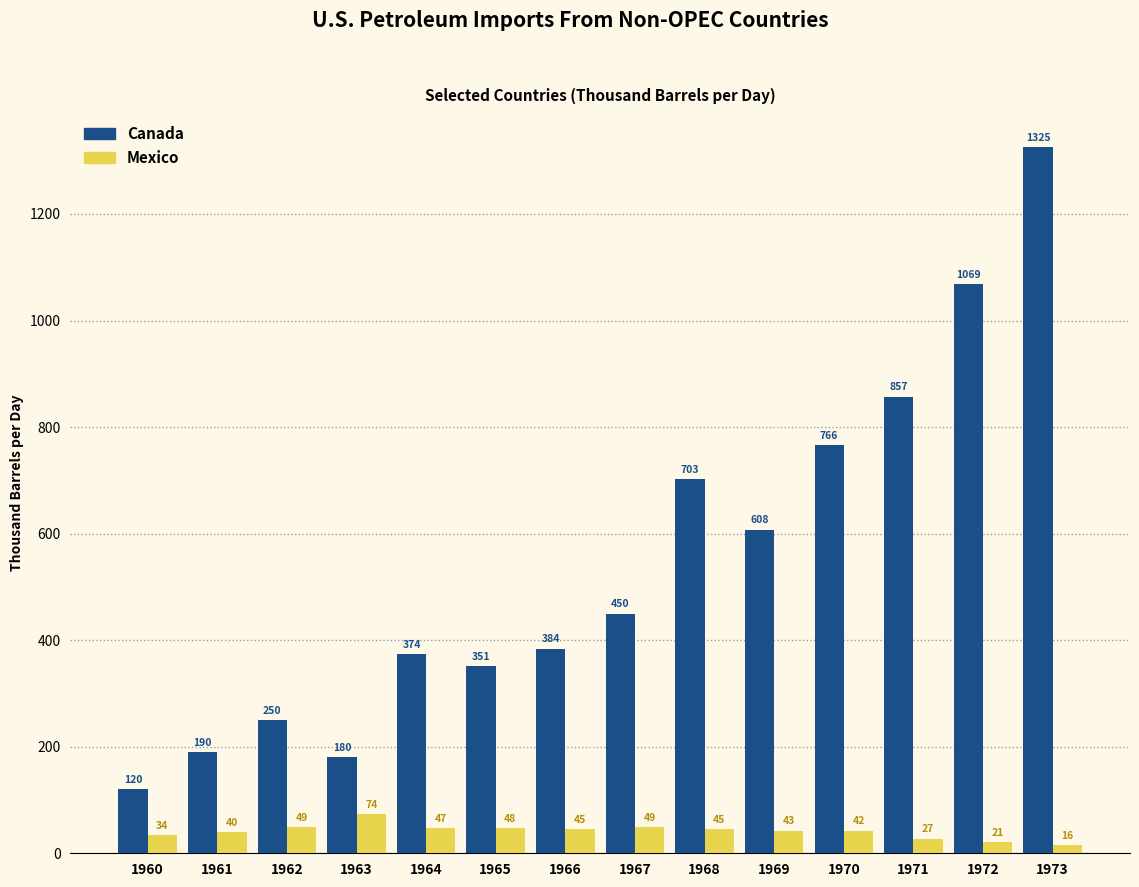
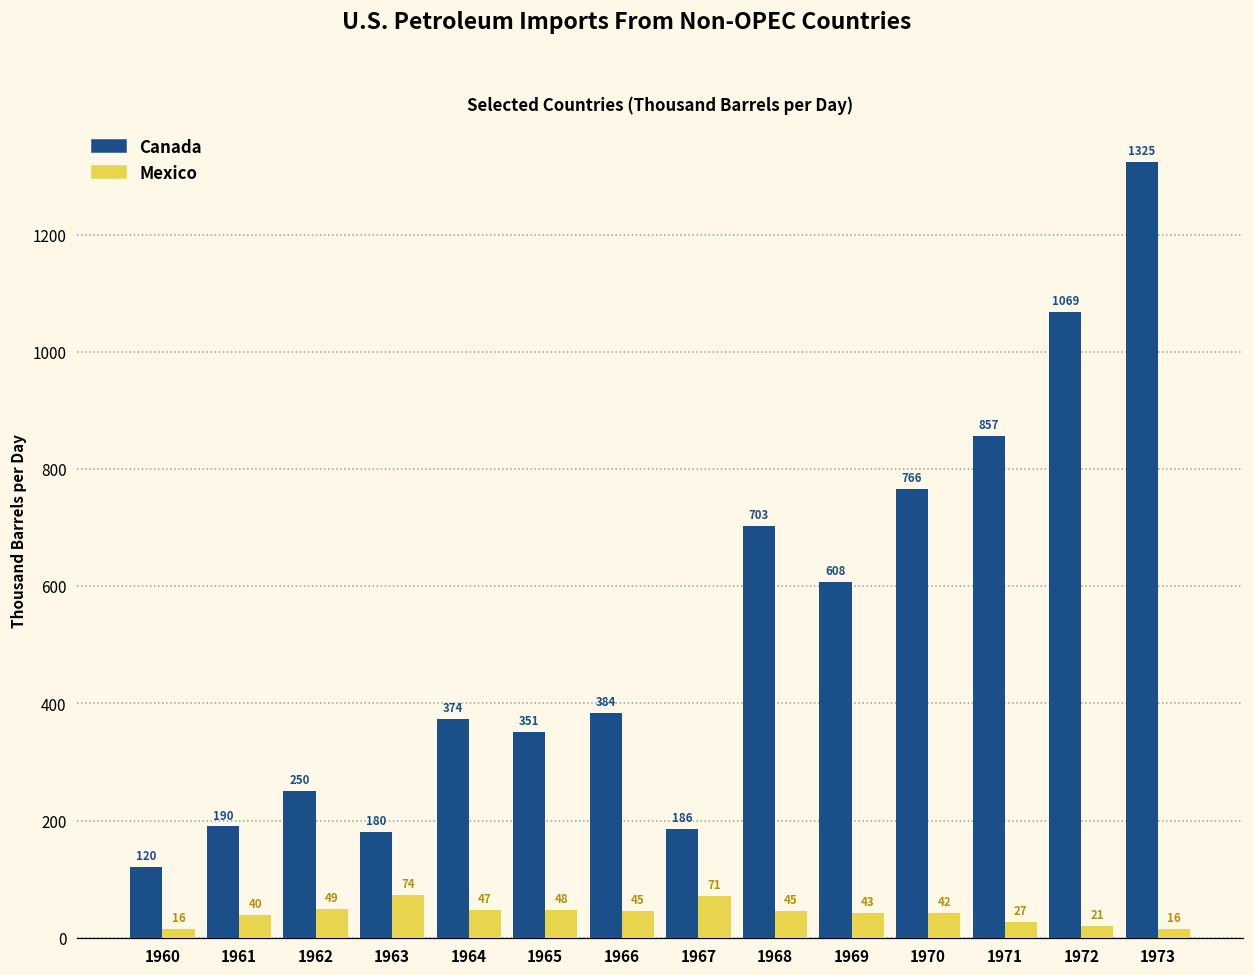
Mexico, 1960: 34 -> 16
Canada, 1967: 450 -> 186
Mexico, 1967: 49 -> 71
